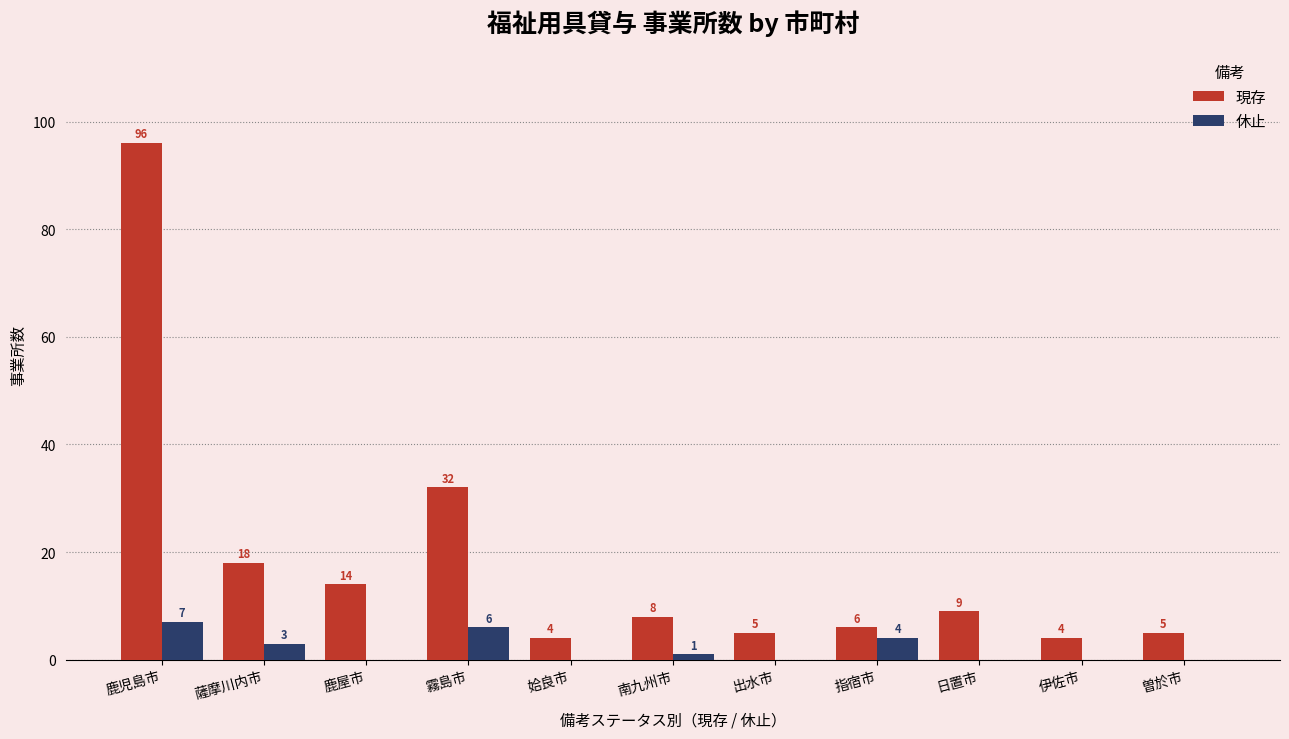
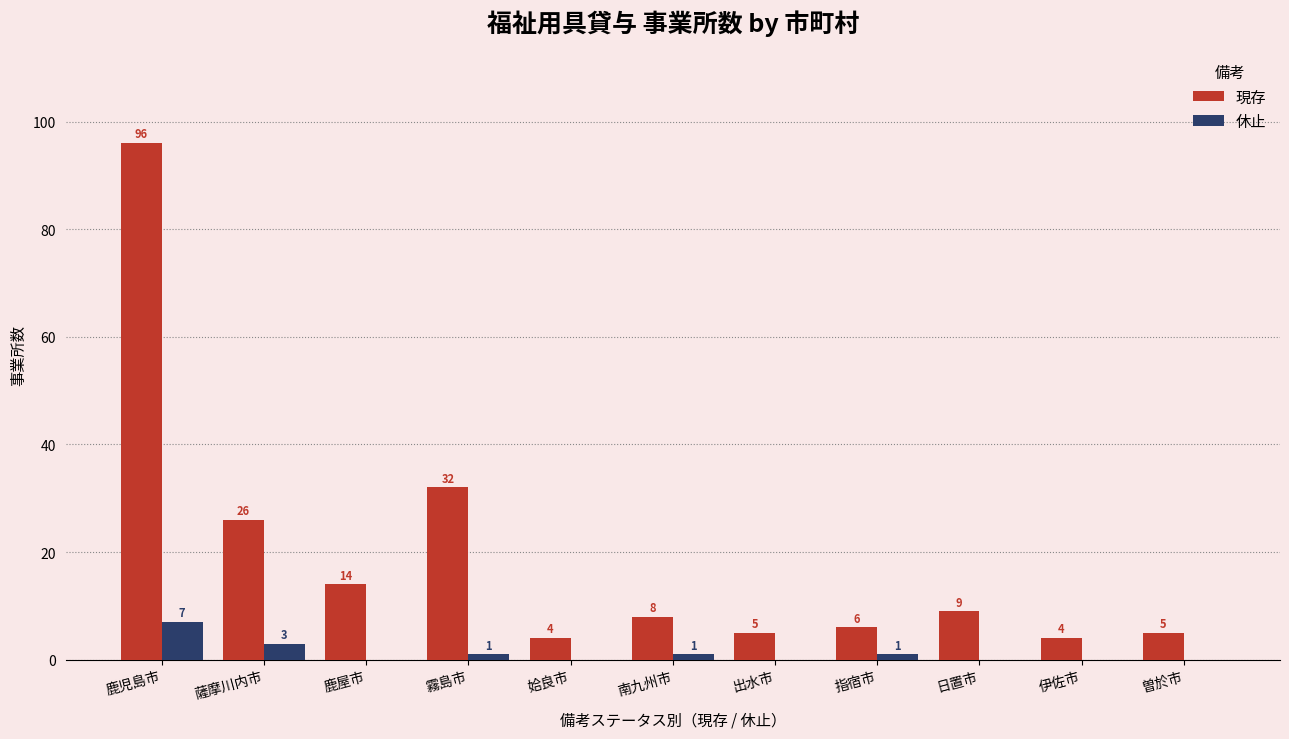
現存, 薩摩川内市: 18 -> 26
休止, 霧島市: 6 -> 1
休止, 指宿市: 4 -> 1
